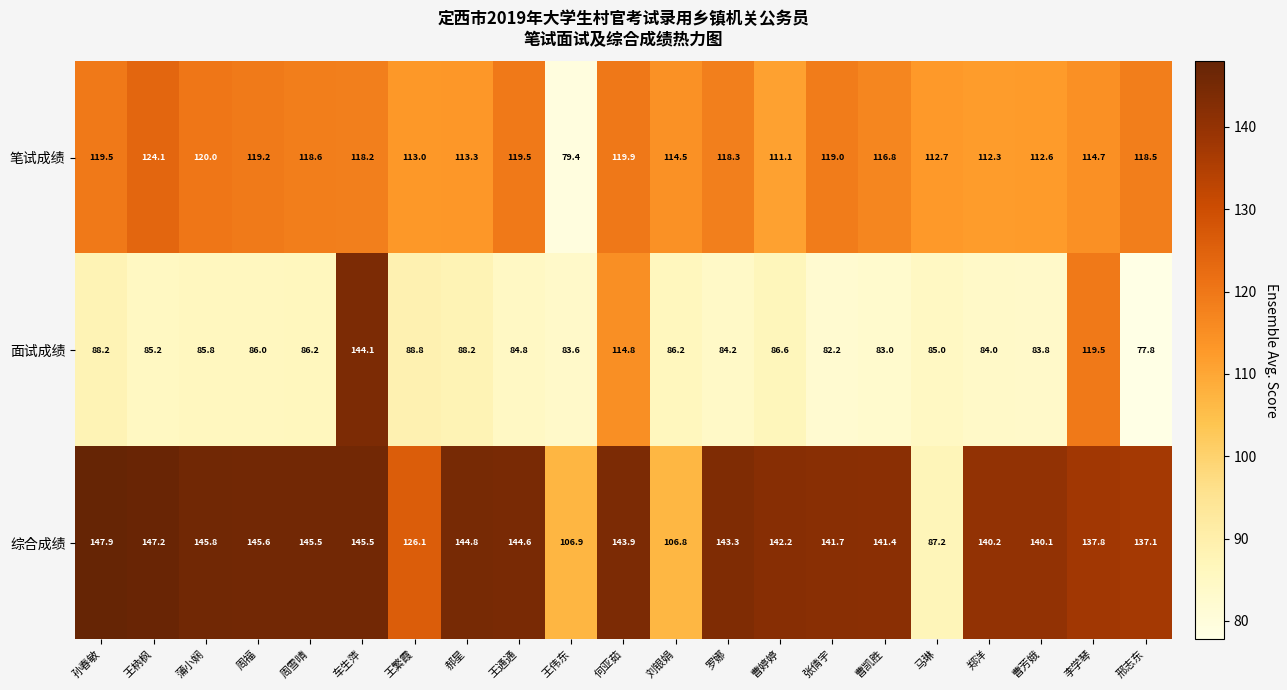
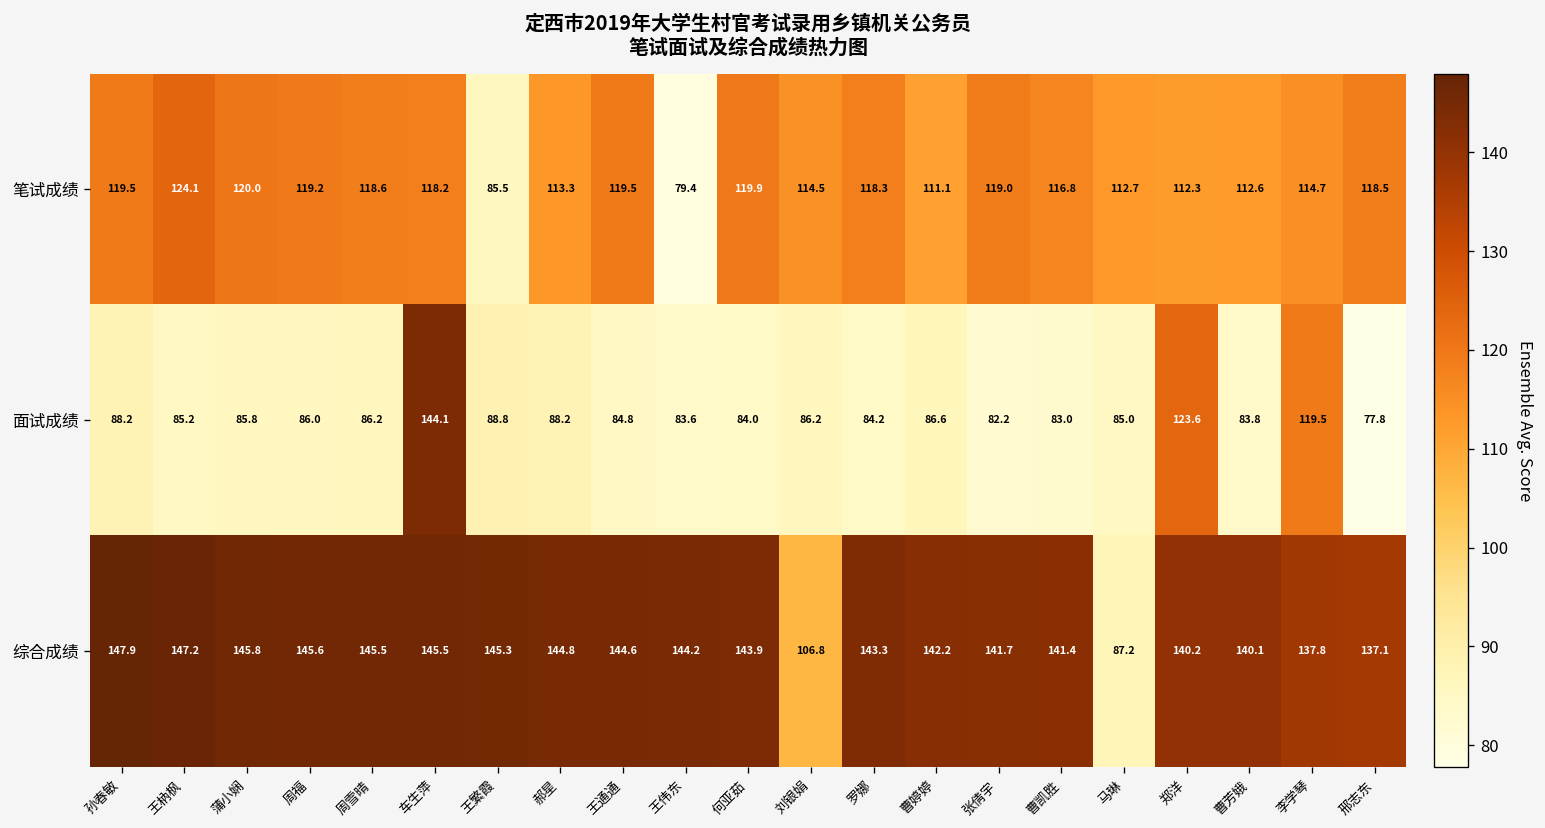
笔试成绩, 王繁霞: 113.0 -> 85.5
面试成绩, 何亚茹: 114.8 -> 84.0
面试成绩, 郑洋: 84.0 -> 123.6
综合成绩, 王繁霞: 126.1 -> 145.3
综合成绩, 王伟东: 106.9 -> 144.2
